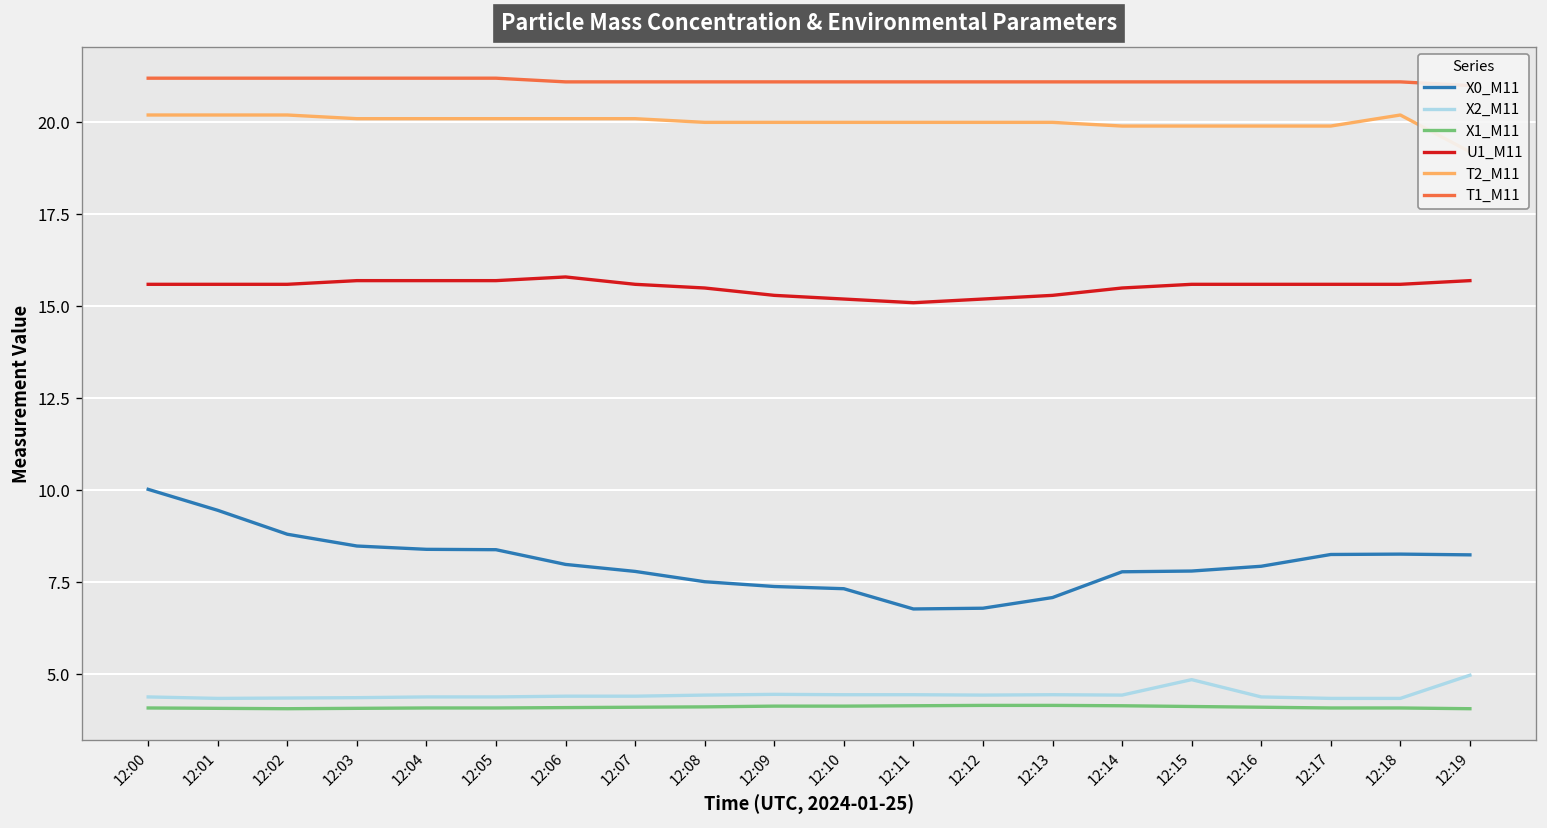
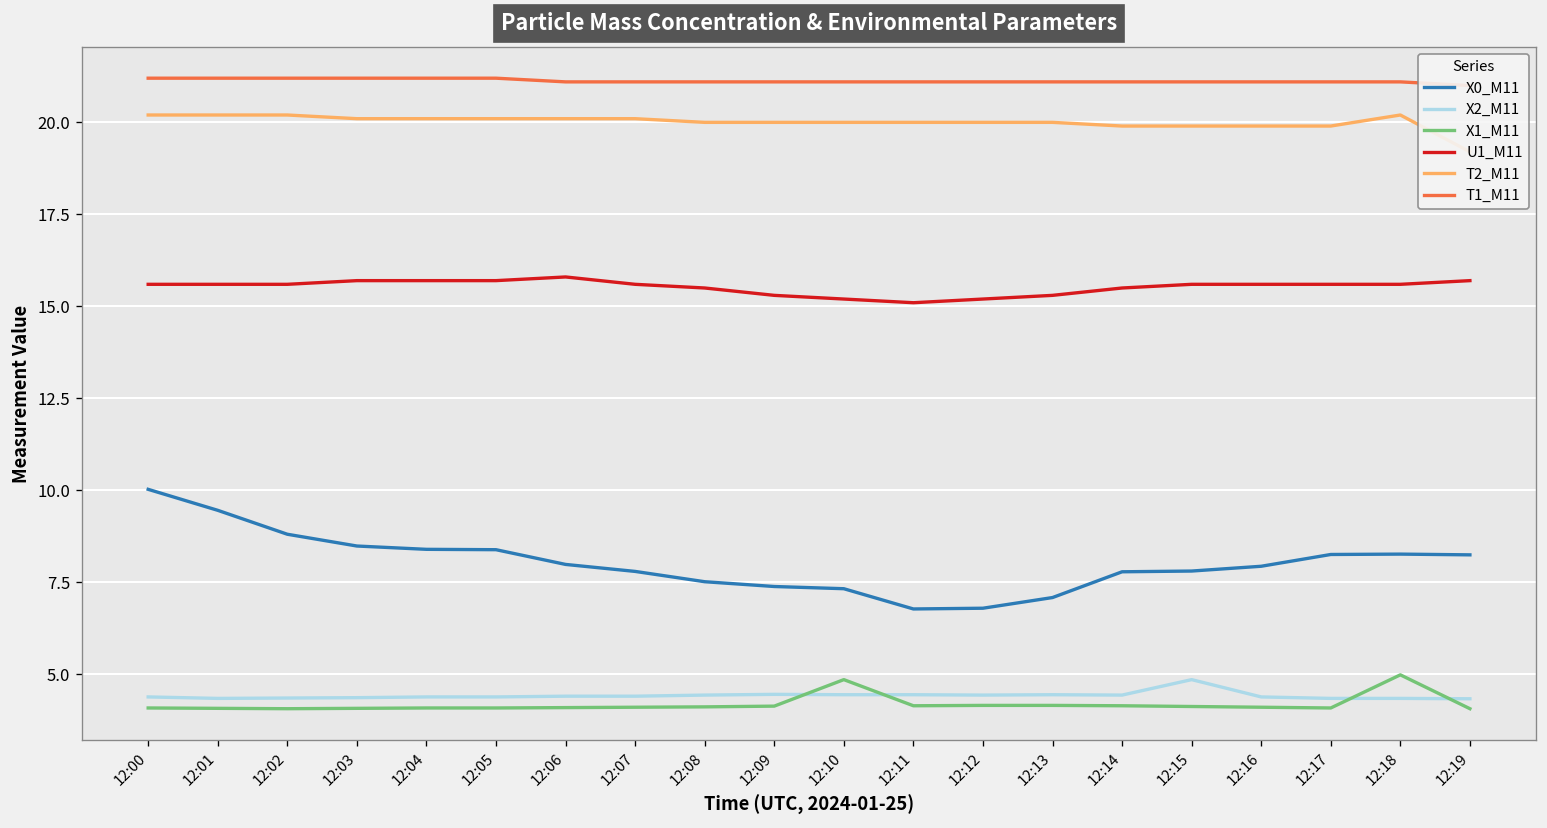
X1_M11, 12:10: 4.1 -> 4.9
X1_M11, 12:18: 4.1 -> 5.0
X2_M11, 12:19: 5.0 -> 4.3
